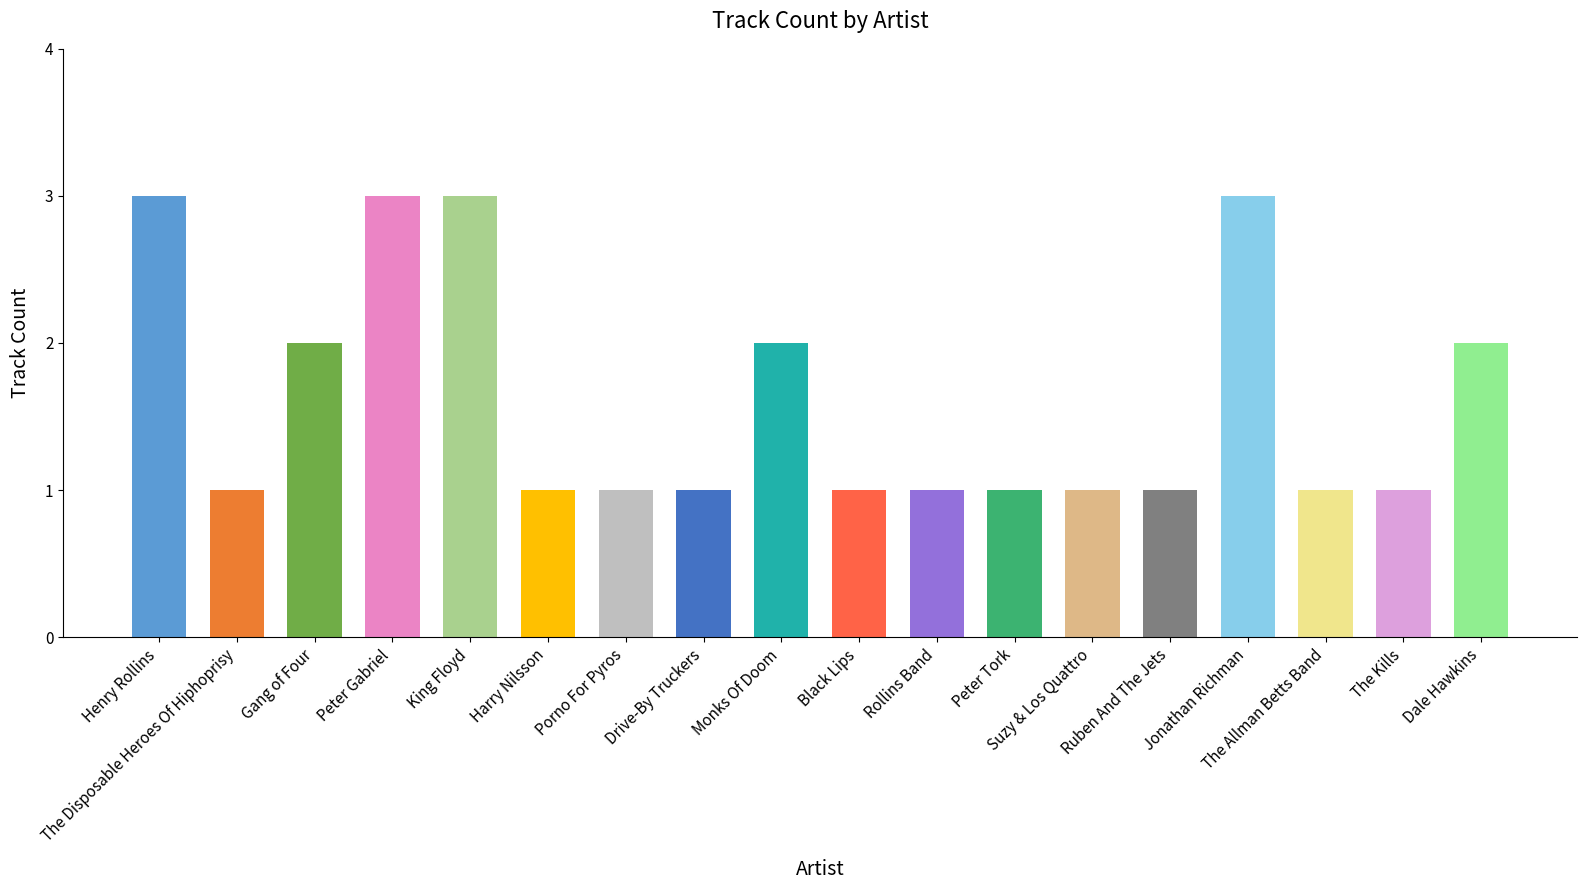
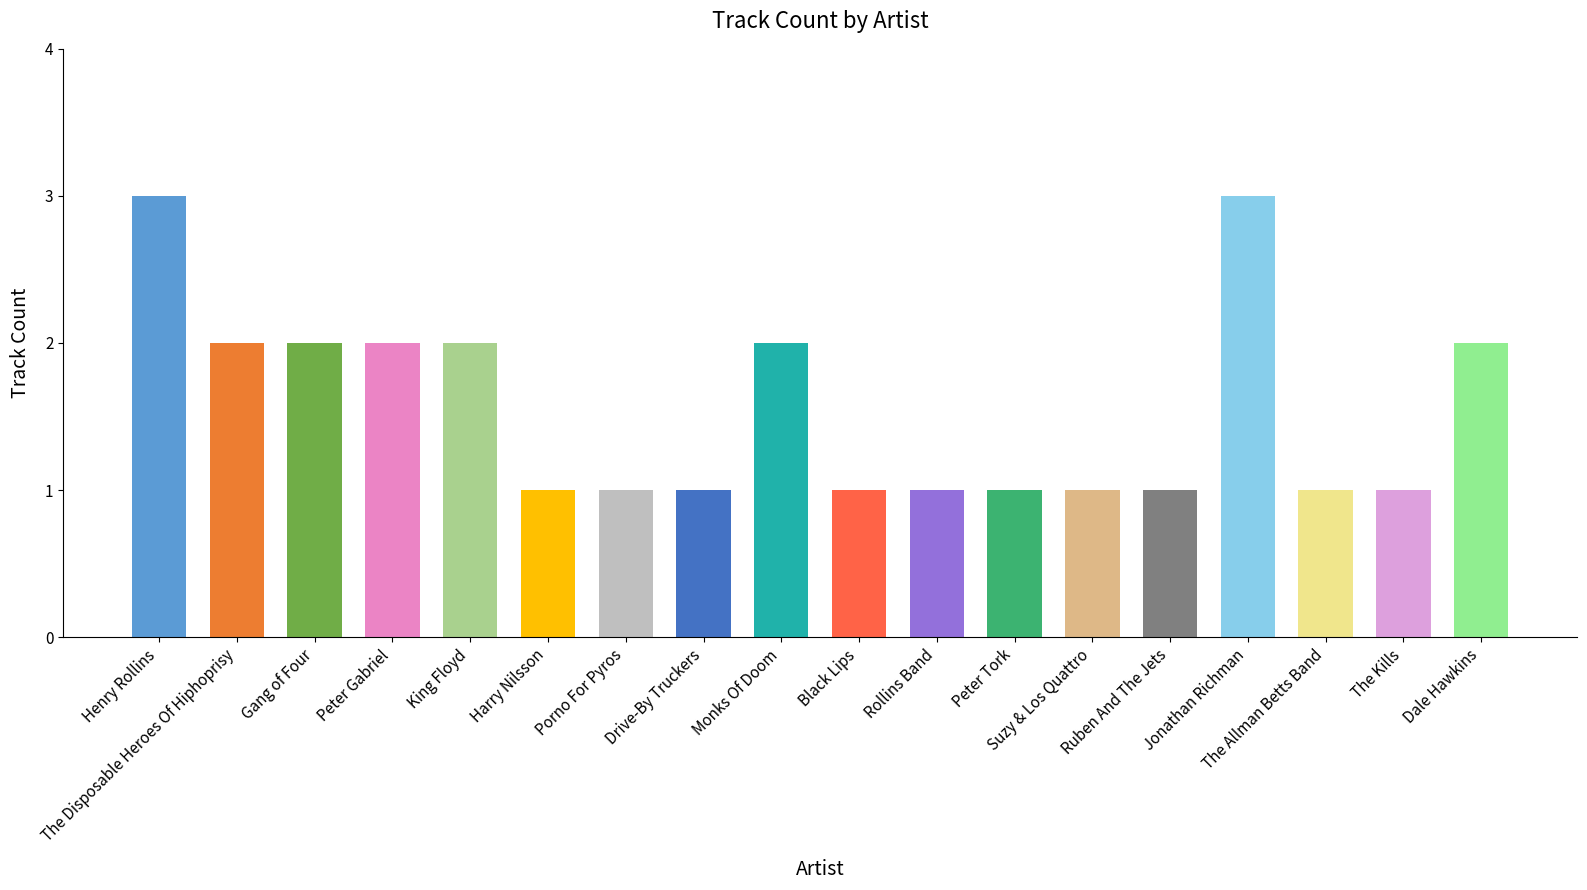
The Disposable Heroes Of Hiphoprisy: 1 -> 2
Peter Gabriel: 3 -> 2
King Floyd: 3 -> 2
